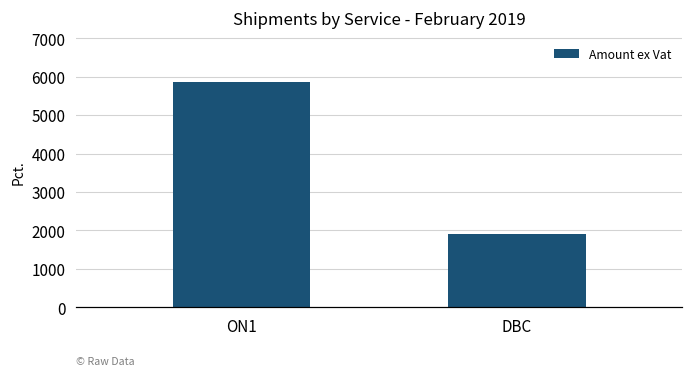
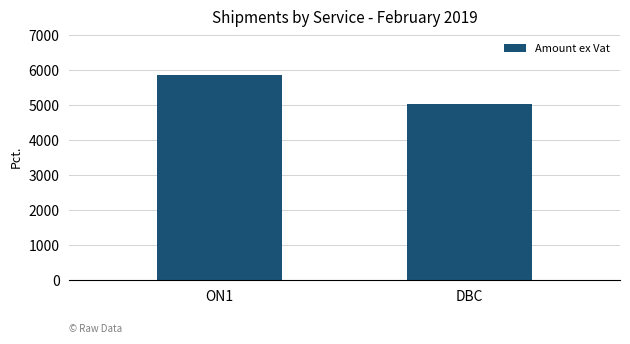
DBC: 1900 -> 5000
